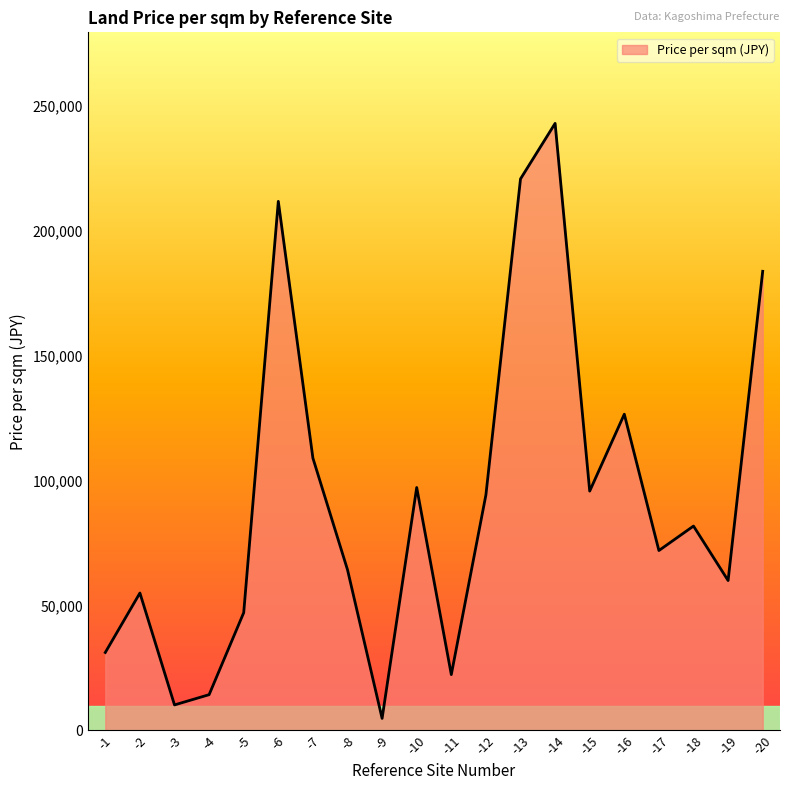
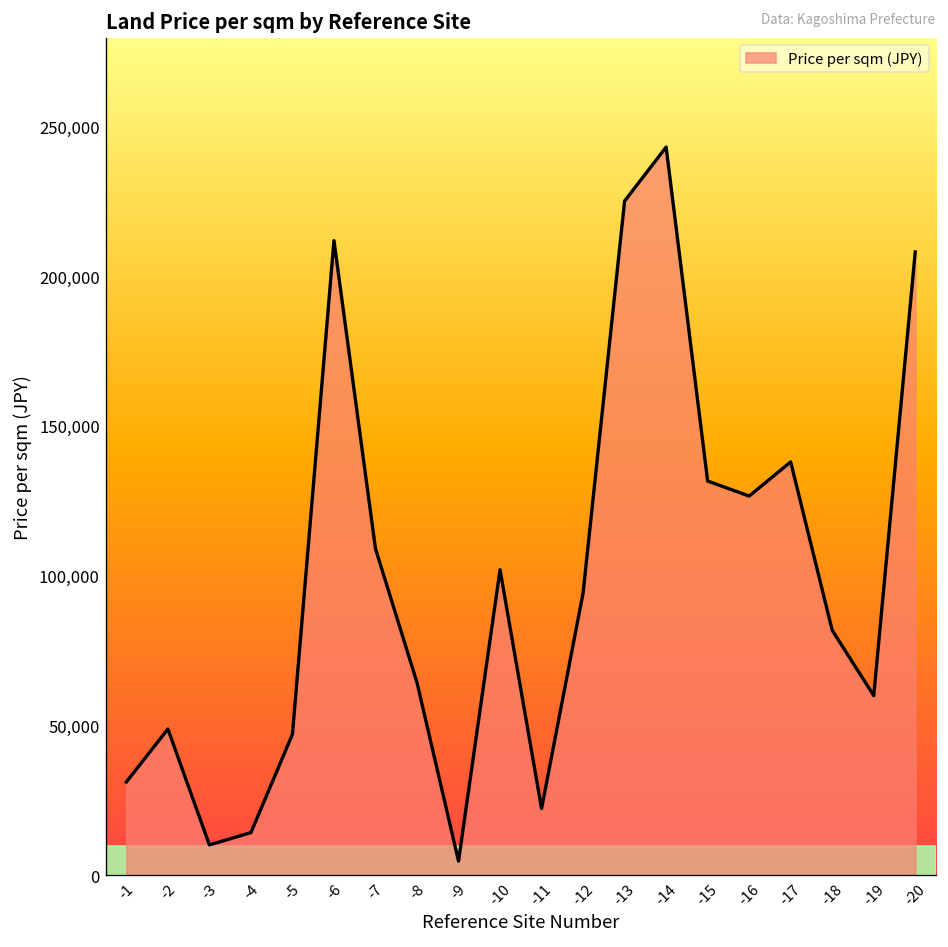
-2: 55,000 -> 49,000
-10: 97,000 -> 102,000
-13: 221,000 -> 225,000
-15: 96,000 -> 132,000
-17: 72,000 -> 138,000
-20: 184,000 -> 208,000
